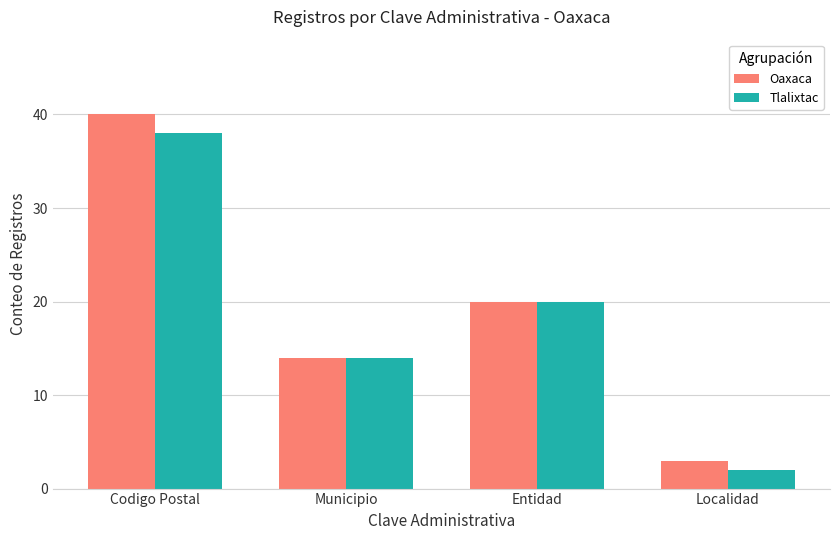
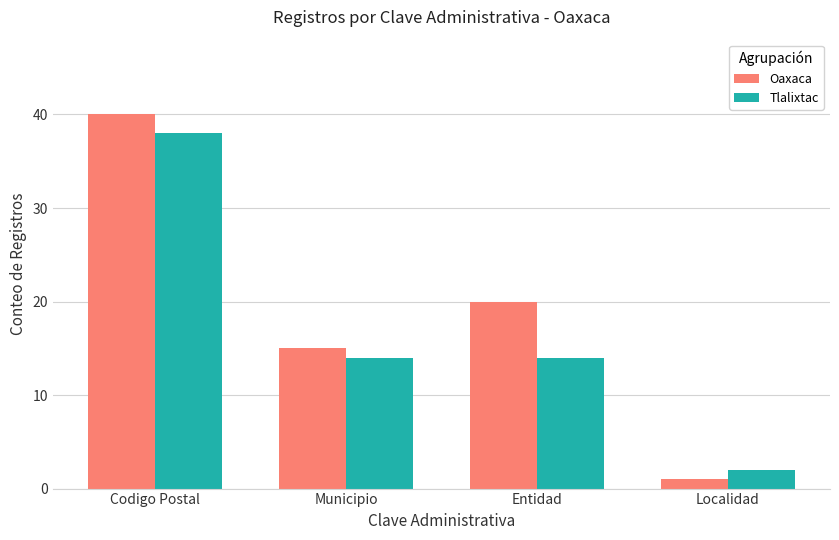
Oaxaca, Municipio: 14 -> 15
Tlalixtac, Entidad: 20 -> 14
Oaxaca, Localidad: 3 -> 1
